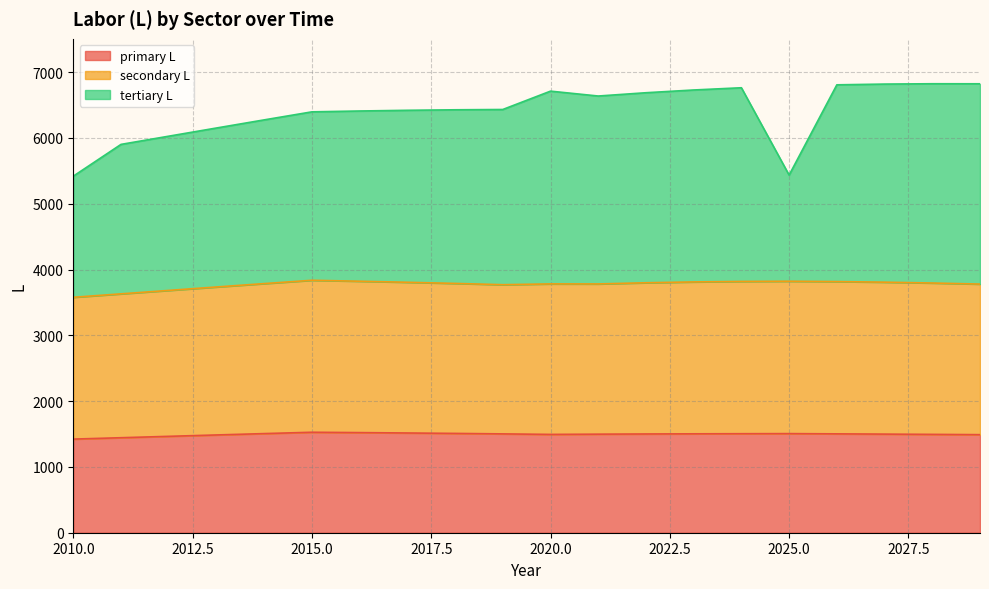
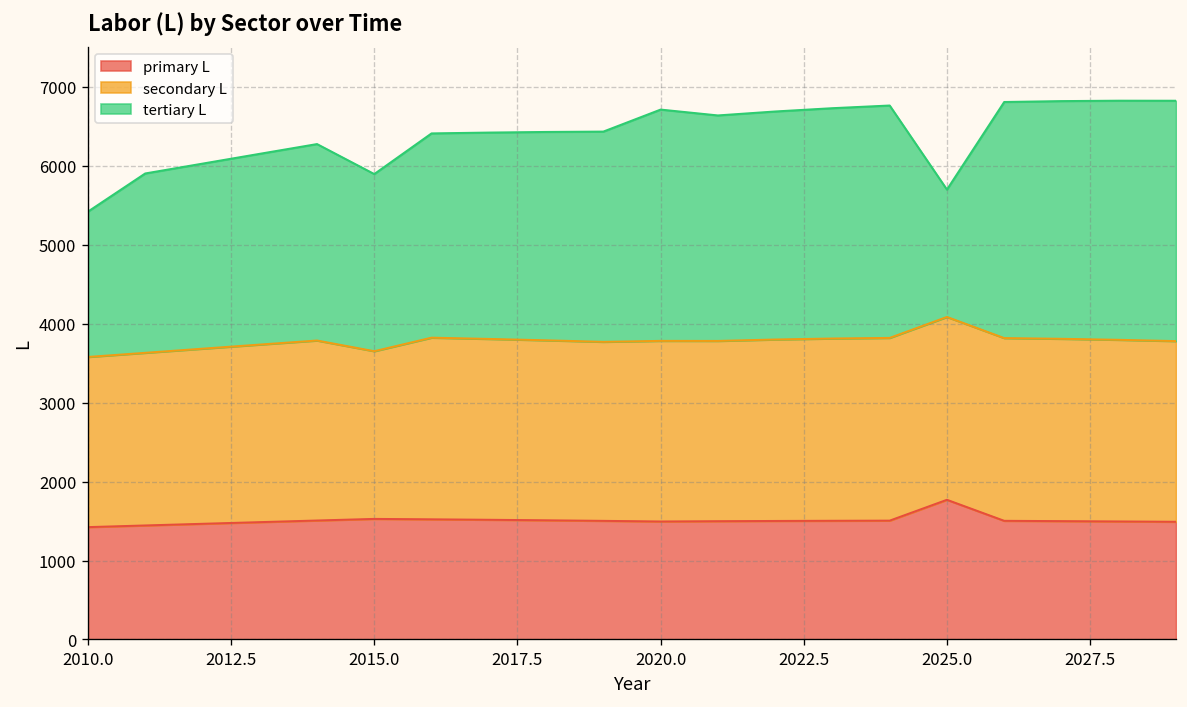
secondary L, 2015.0: 2300 -> 2100
tertiary L, 2015.0: 2600 -> 2200
primary L, 2025.0: 1500 -> 1800
